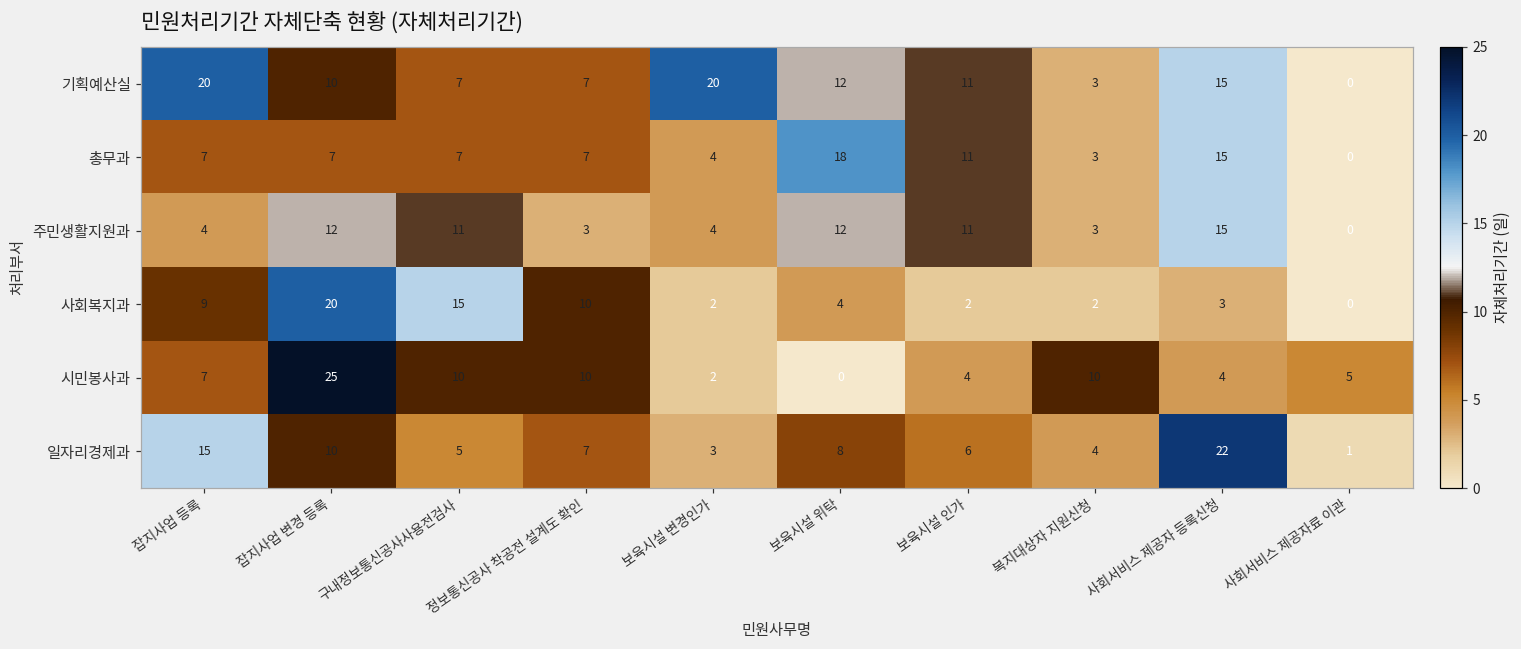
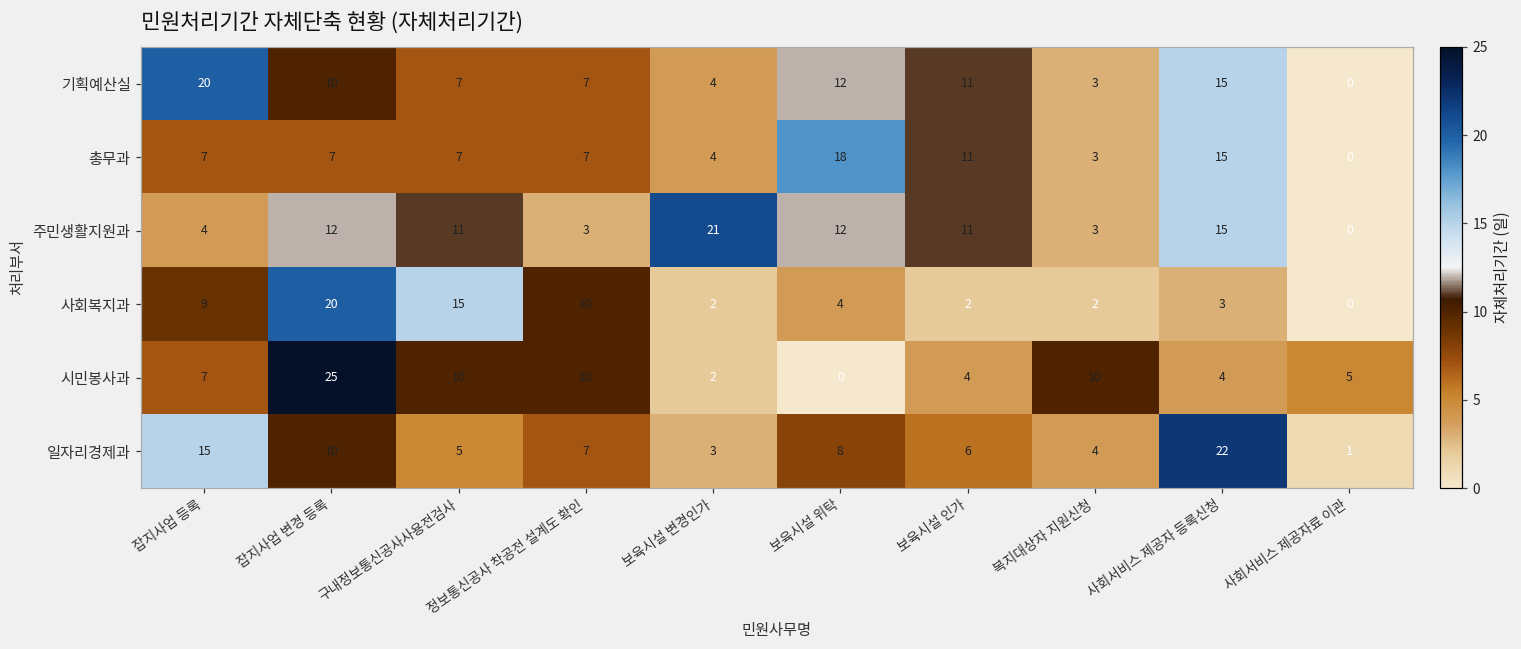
기획예산실, 보육시설 변경인가: 20 -> 4
주민생활지원과, 보육시설 변경인가: 4 -> 21
